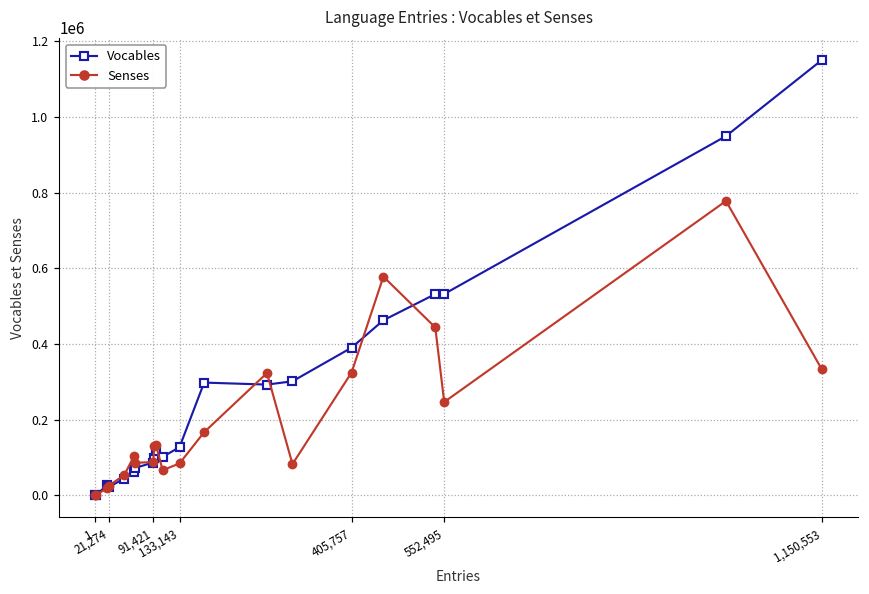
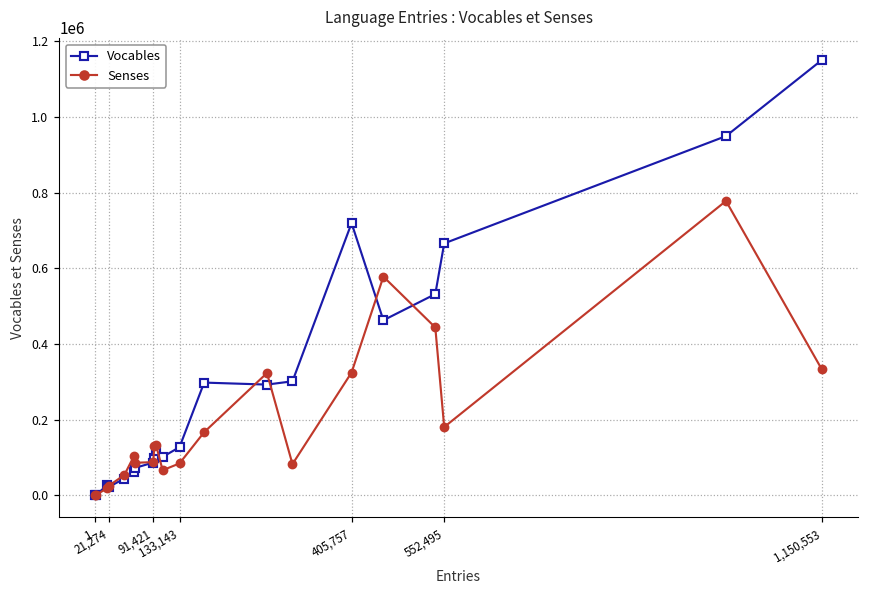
Vocables, 405,757: 390000 -> 720000
Vocables, 552,495: 530000 -> 670000
Senses, 552,495: 250000 -> 180000
